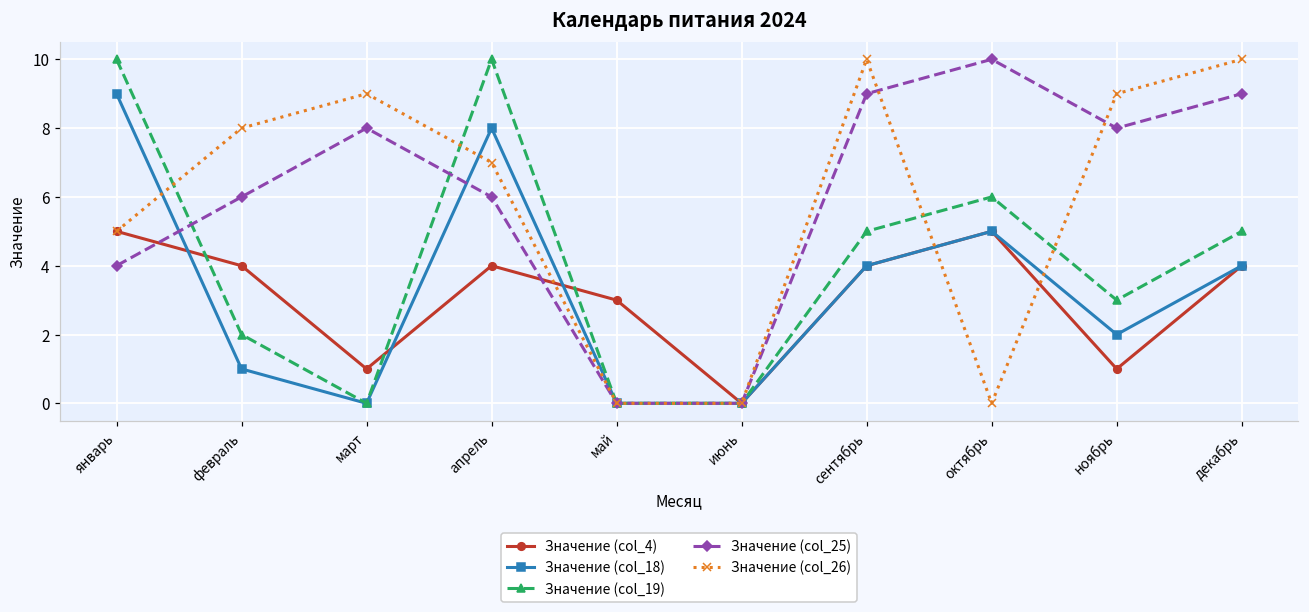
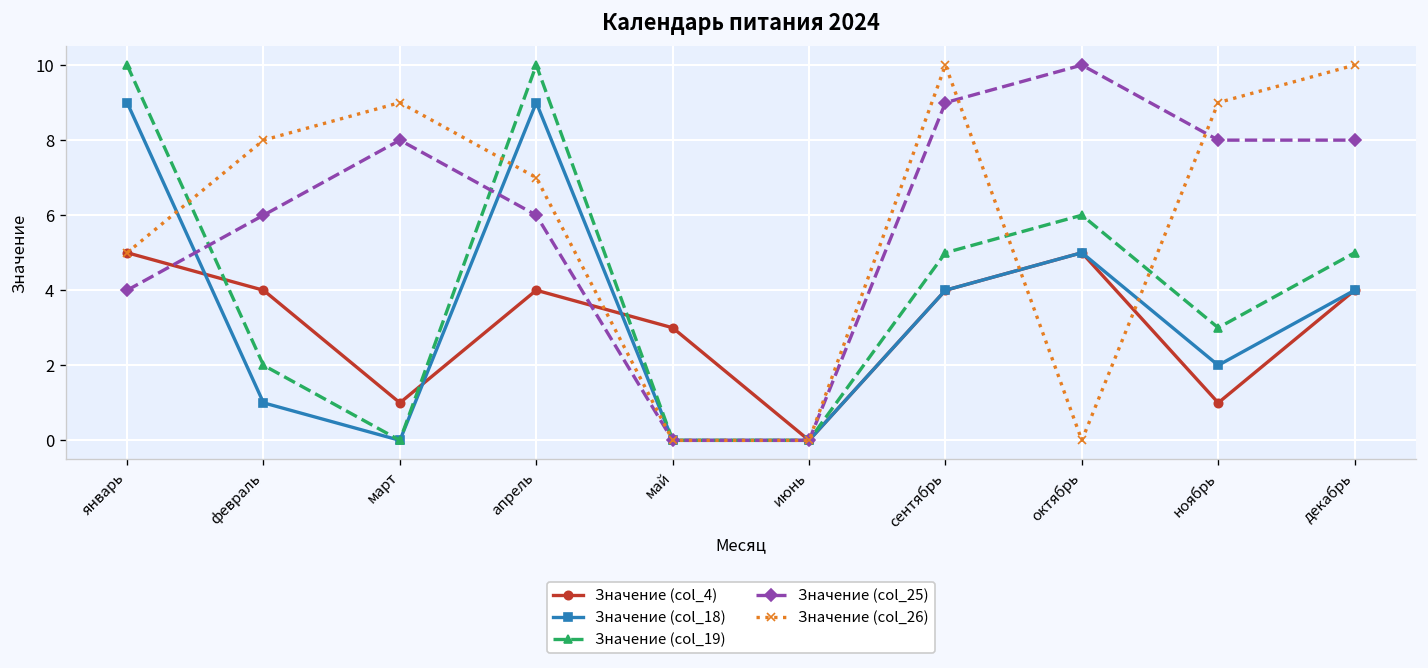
Значение (col_18), апрель: 8 -> 9
Значение (col_25), декабрь: 9 -> 8
